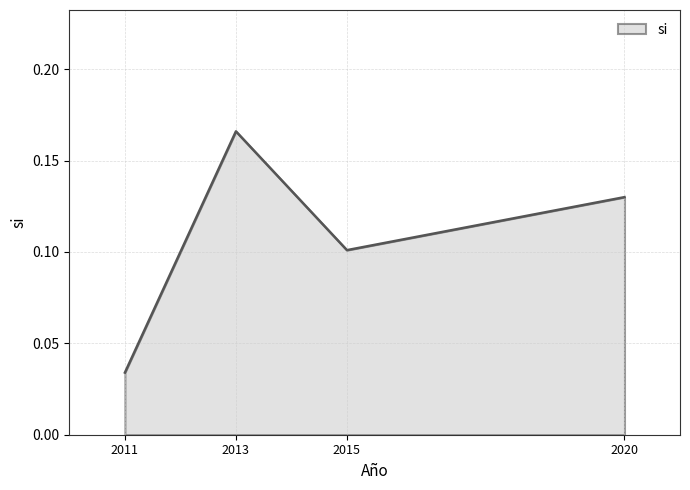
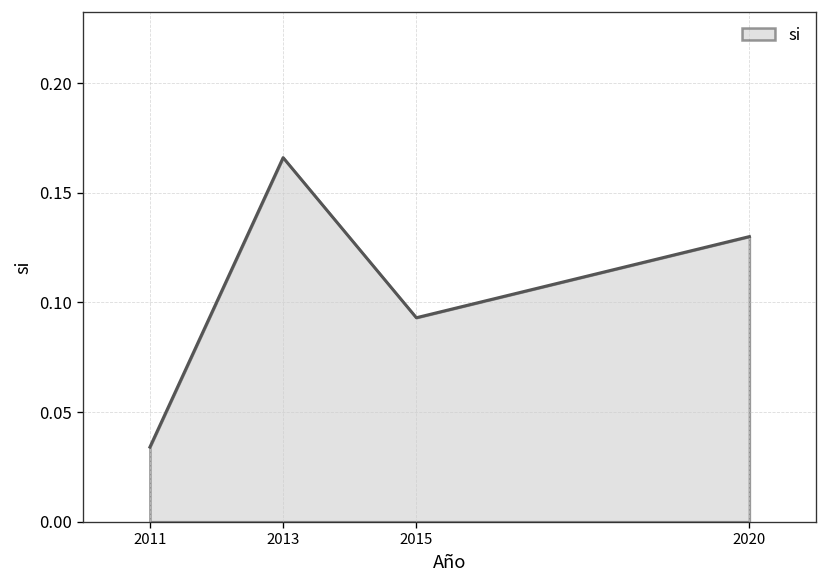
2015: 0.101 -> 0.093
